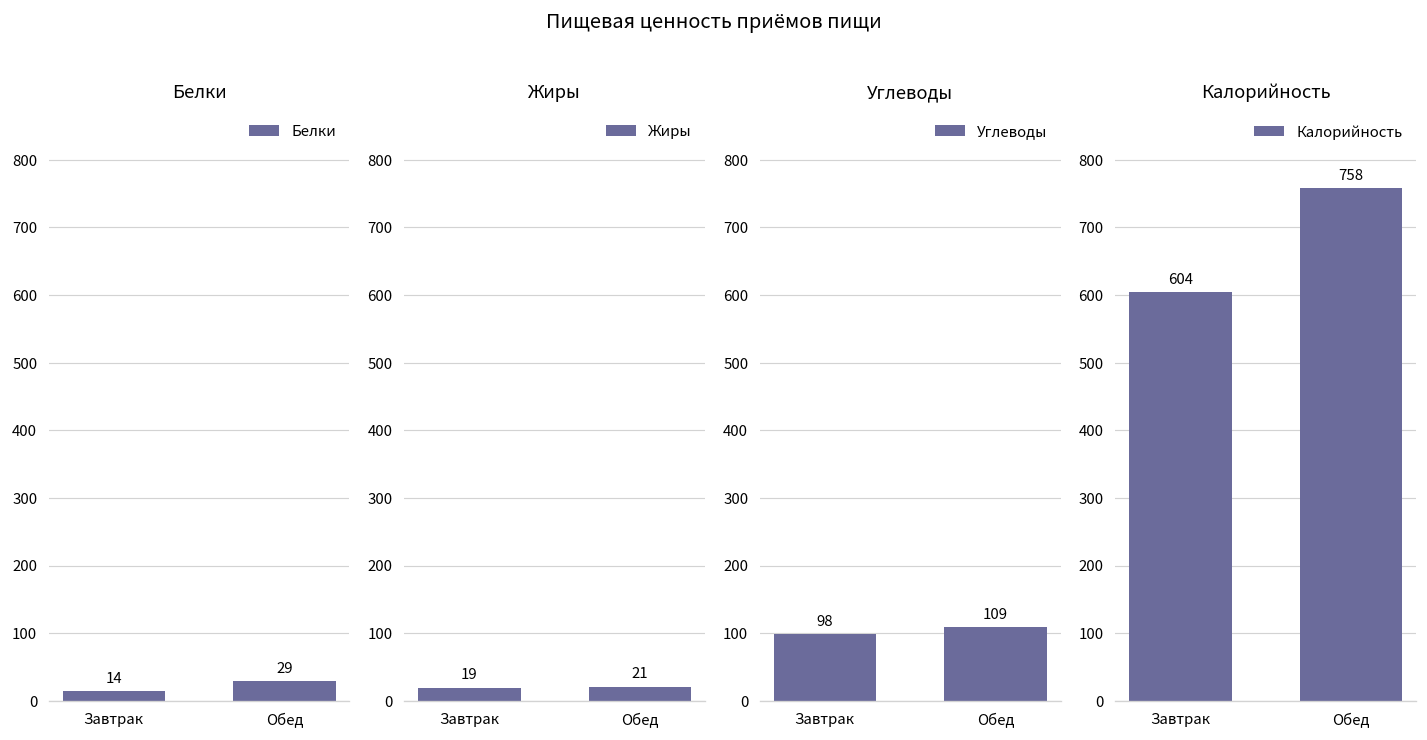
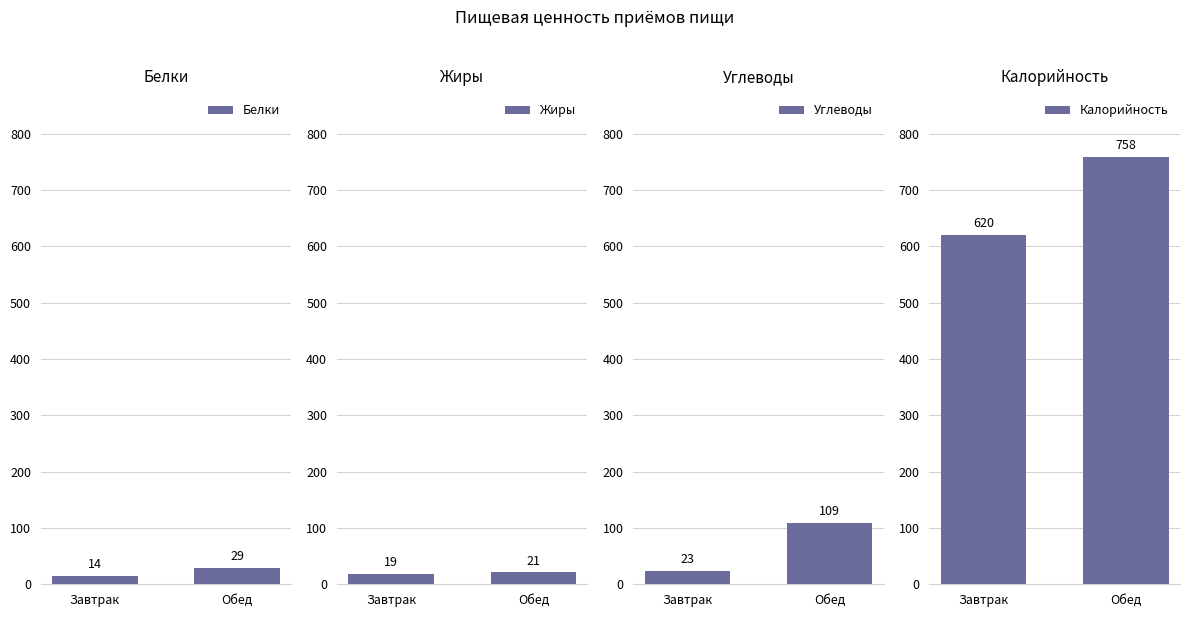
Углеводы, Завтрак: 98 -> 23
Калорийность, Завтрак: 604 -> 620
